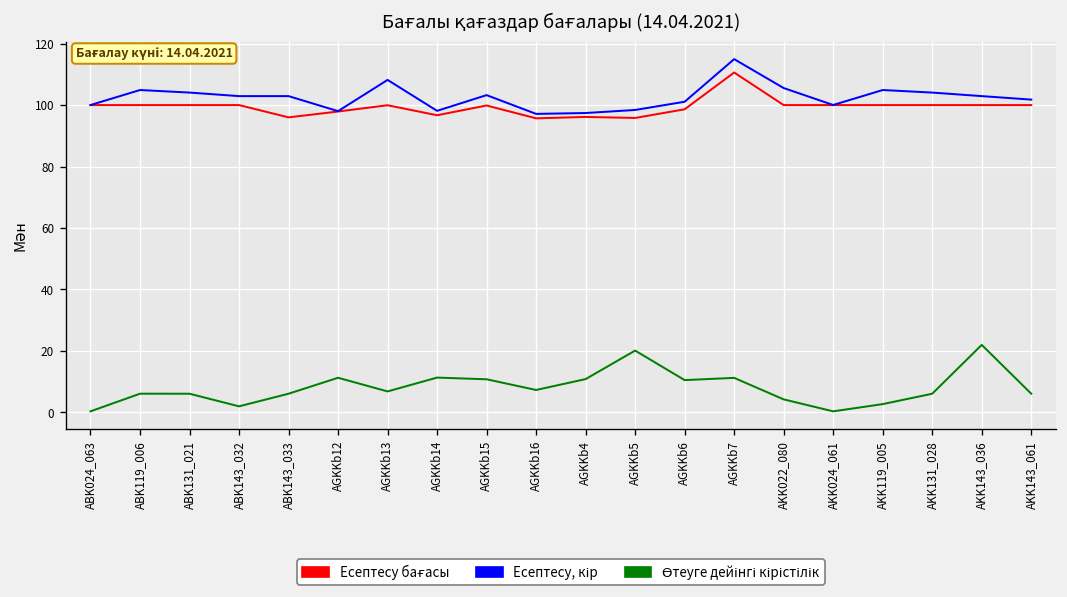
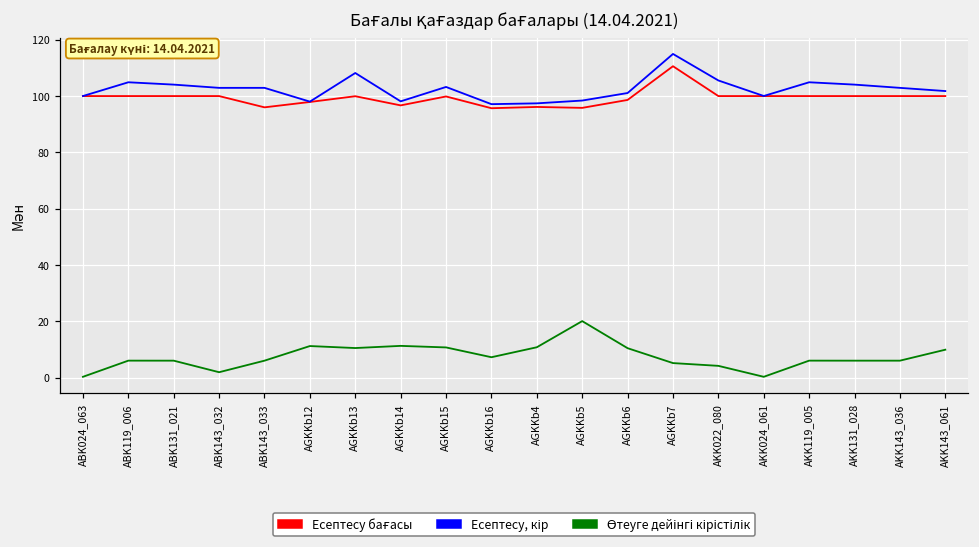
Өтеуге дейінгі кірістілік, AGKKb13: 7 -> 11
Өтеуге дейінгі кірістілік, AGKKb7: 11 -> 5
Өтеуге дейінгі кірістілік, AKK119_005: 3 -> 6
Өтеуге дейінгі кірістілік, AKK143_036: 22 -> 6
Өтеуге дейінгі кірістілік, AKK143_061: 6 -> 10
